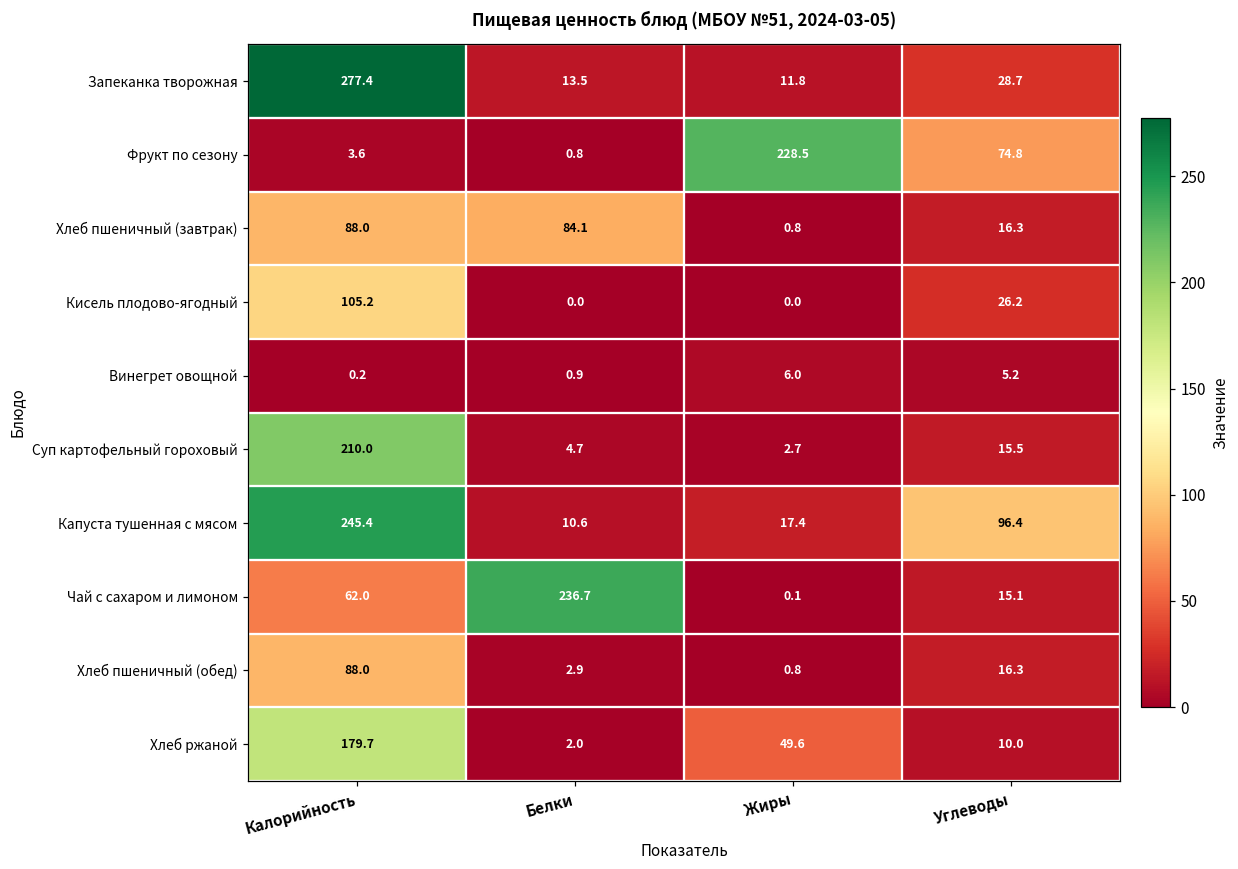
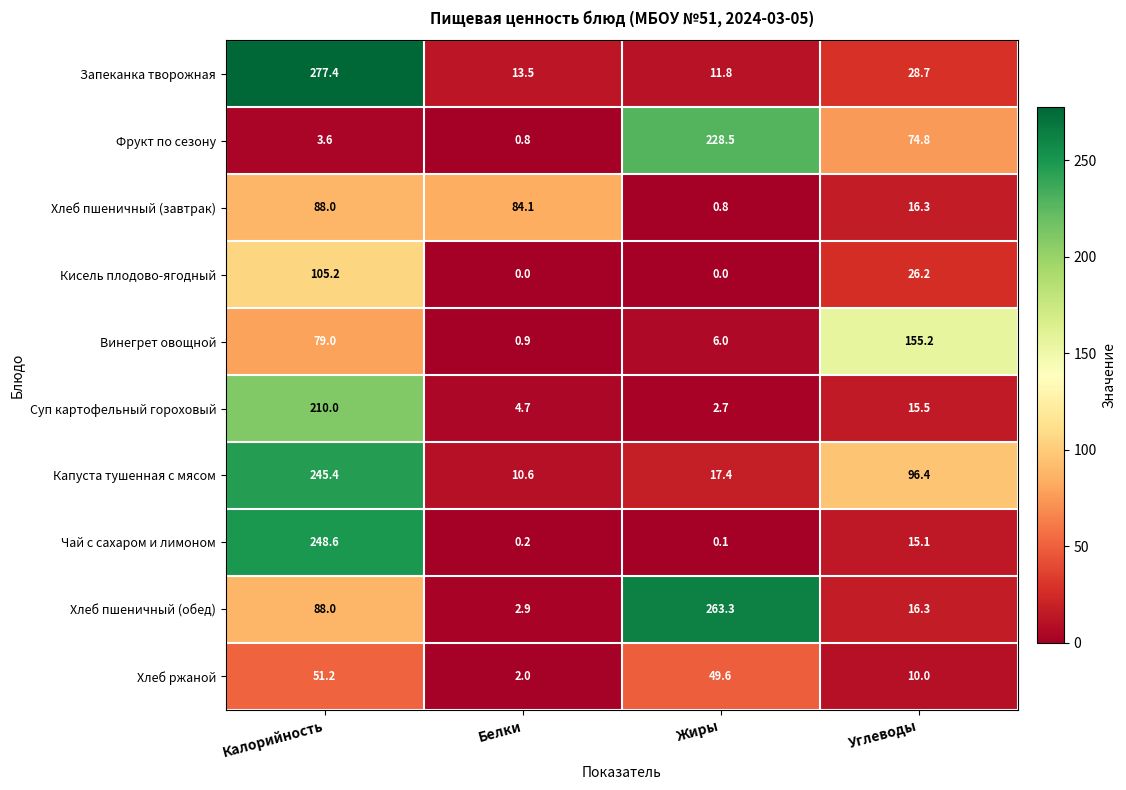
Винегрет овощной, Калорийность: 0.2 -> 79.0
Винегрет овощной, Углеводы: 5.2 -> 155.2
Чай с сахаром и лимоном, Калорийность: 62.0 -> 248.6
Чай с сахаром и лимоном, Белки: 236.7 -> 0.2
Хлеб пшеничный (обед), Жиры: 0.8 -> 263.3
Хлеб ржаной, Калорийность: 179.7 -> 51.2
